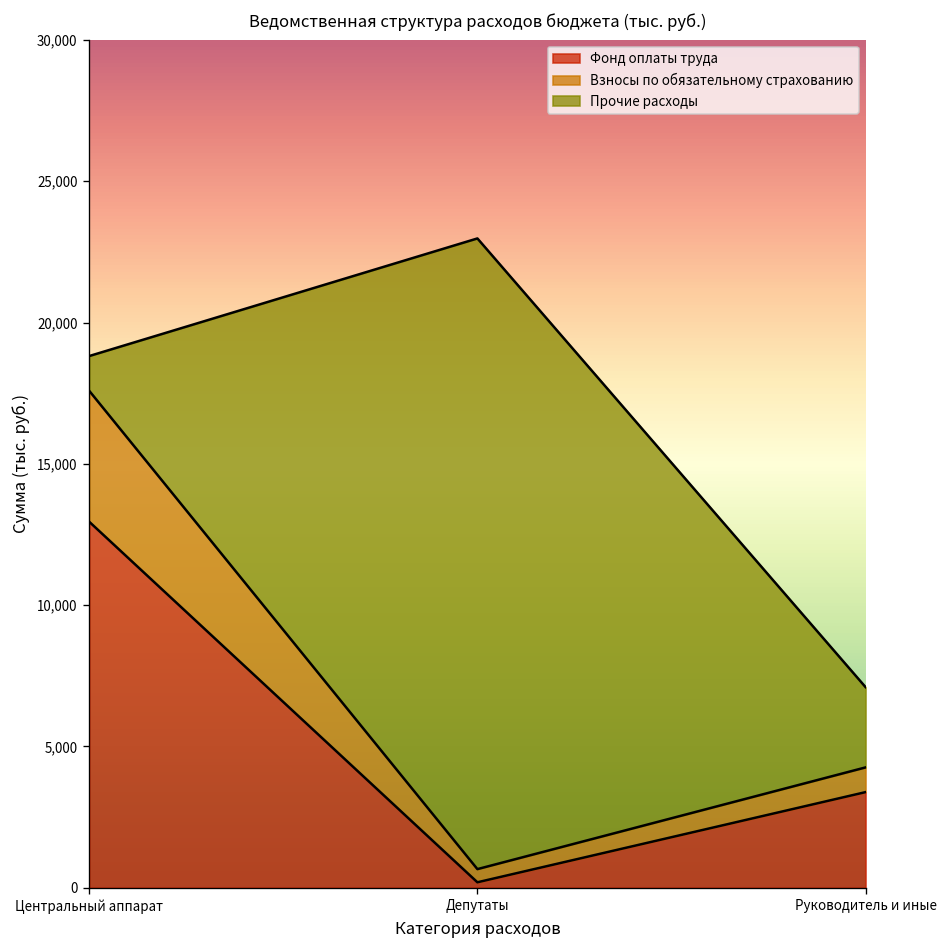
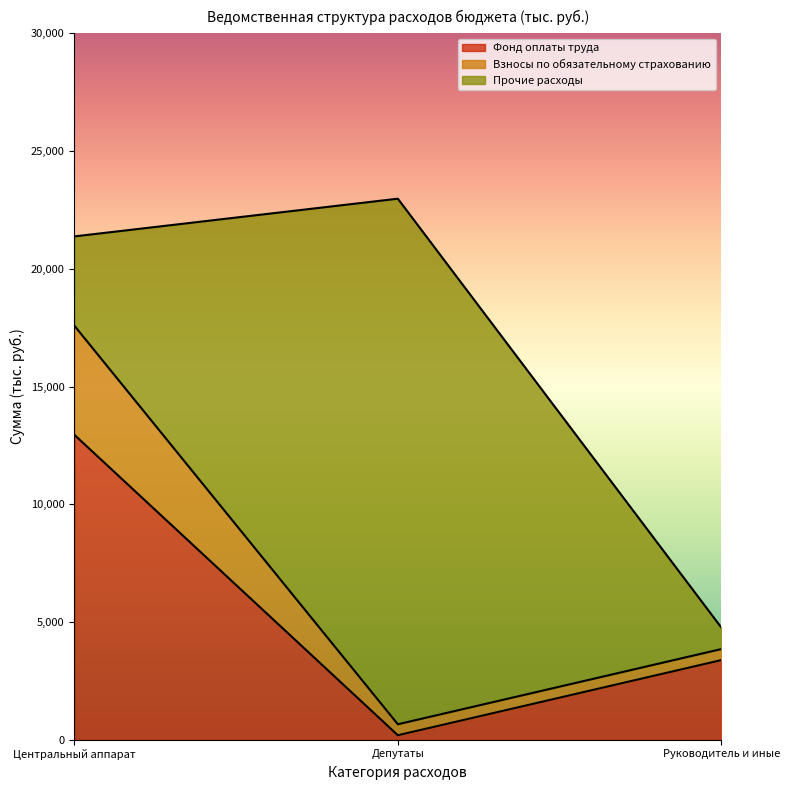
Прочие расходы, Центральный аппарат: 1,200 -> 3,800
Взносы по обязательному страхованию, Руководитель и иные: 900 -> 500
Прочие расходы, Руководитель и иные: 2,800 -> 900
